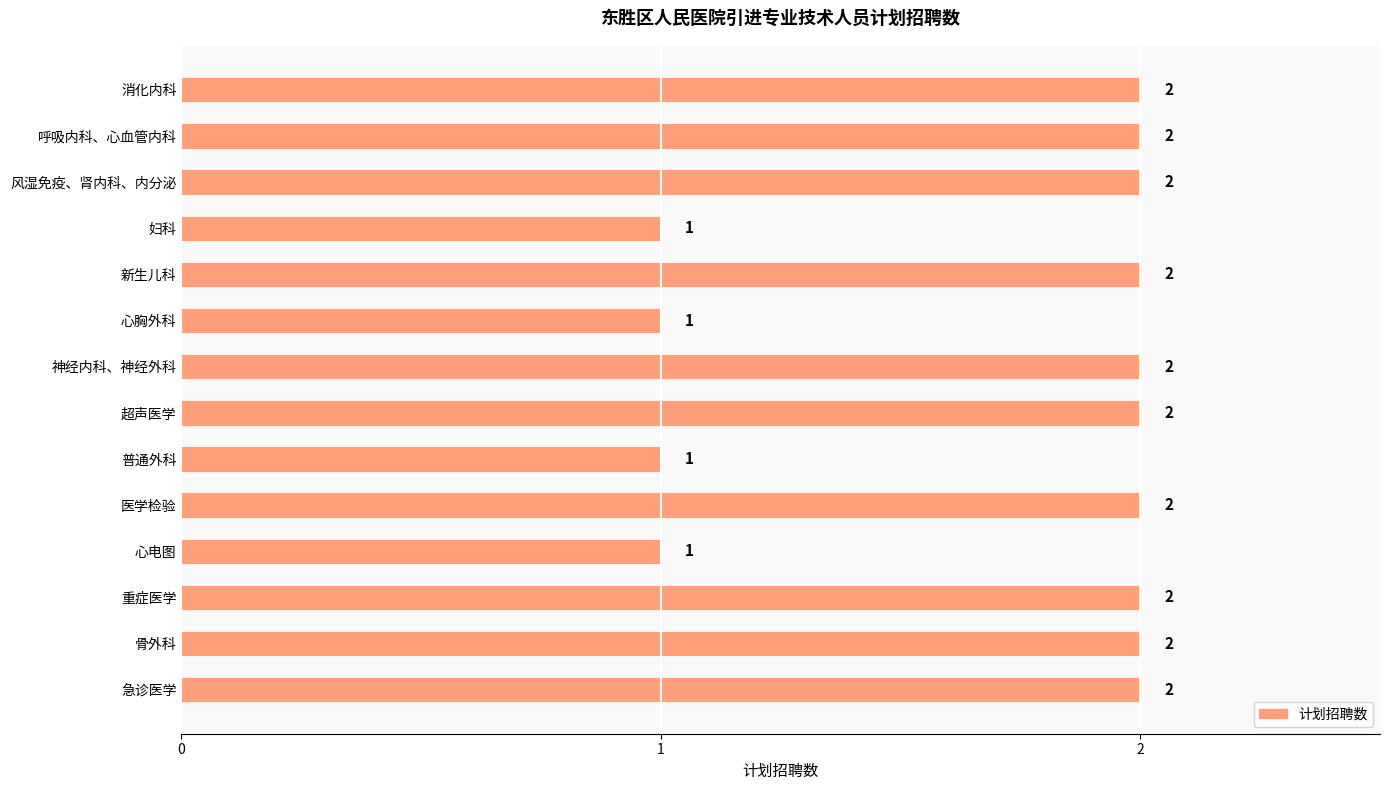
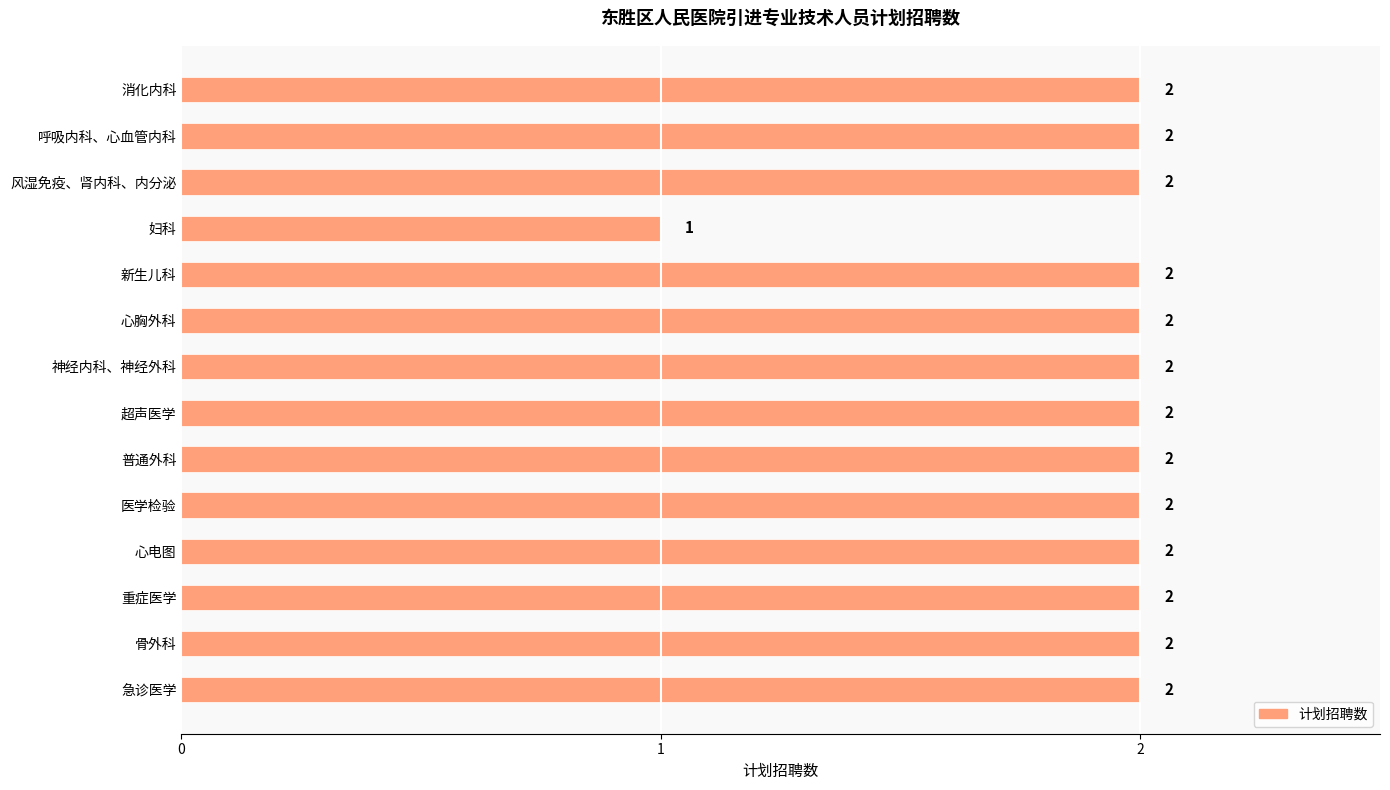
心胸外科: 1 -> 2
普通外科: 1 -> 2
心电图: 1 -> 2
